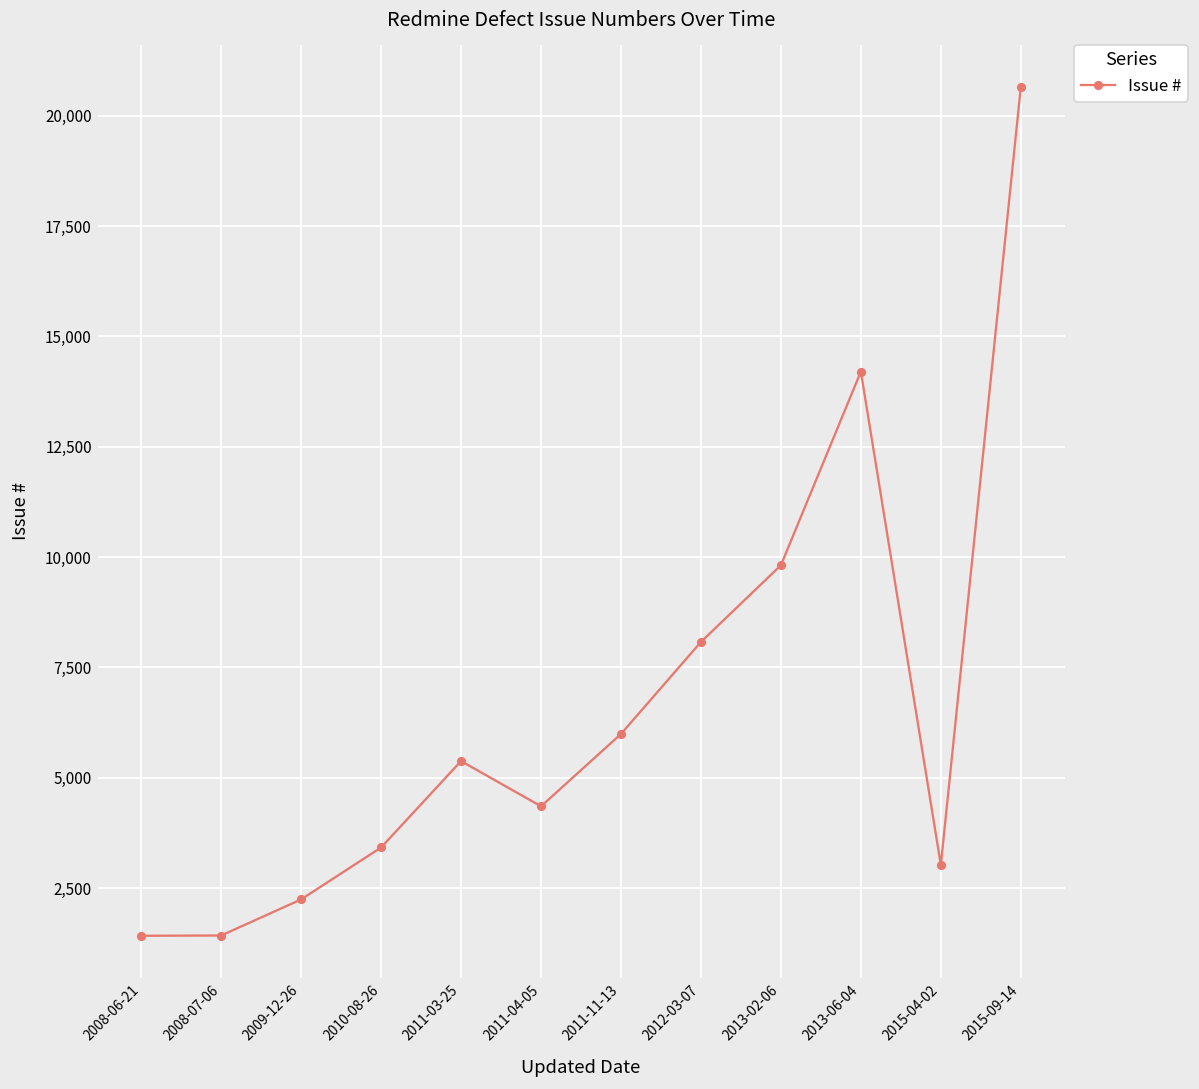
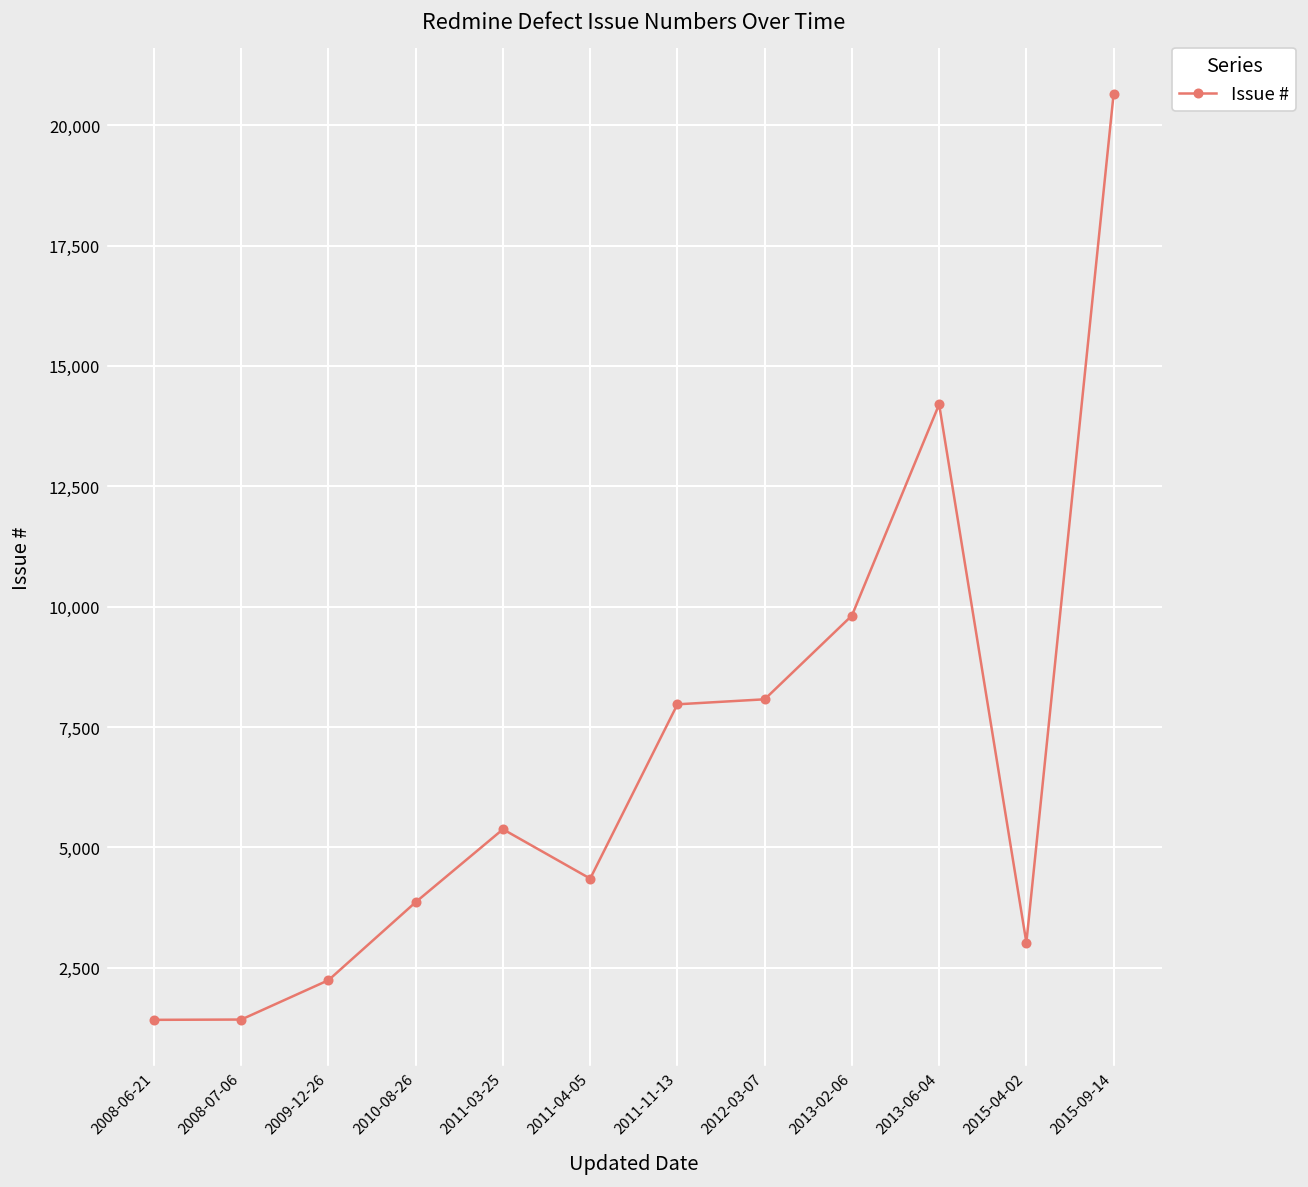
2010-08-26: 3,400 -> 3,900
2011-11-13: 6,000 -> 8,000
